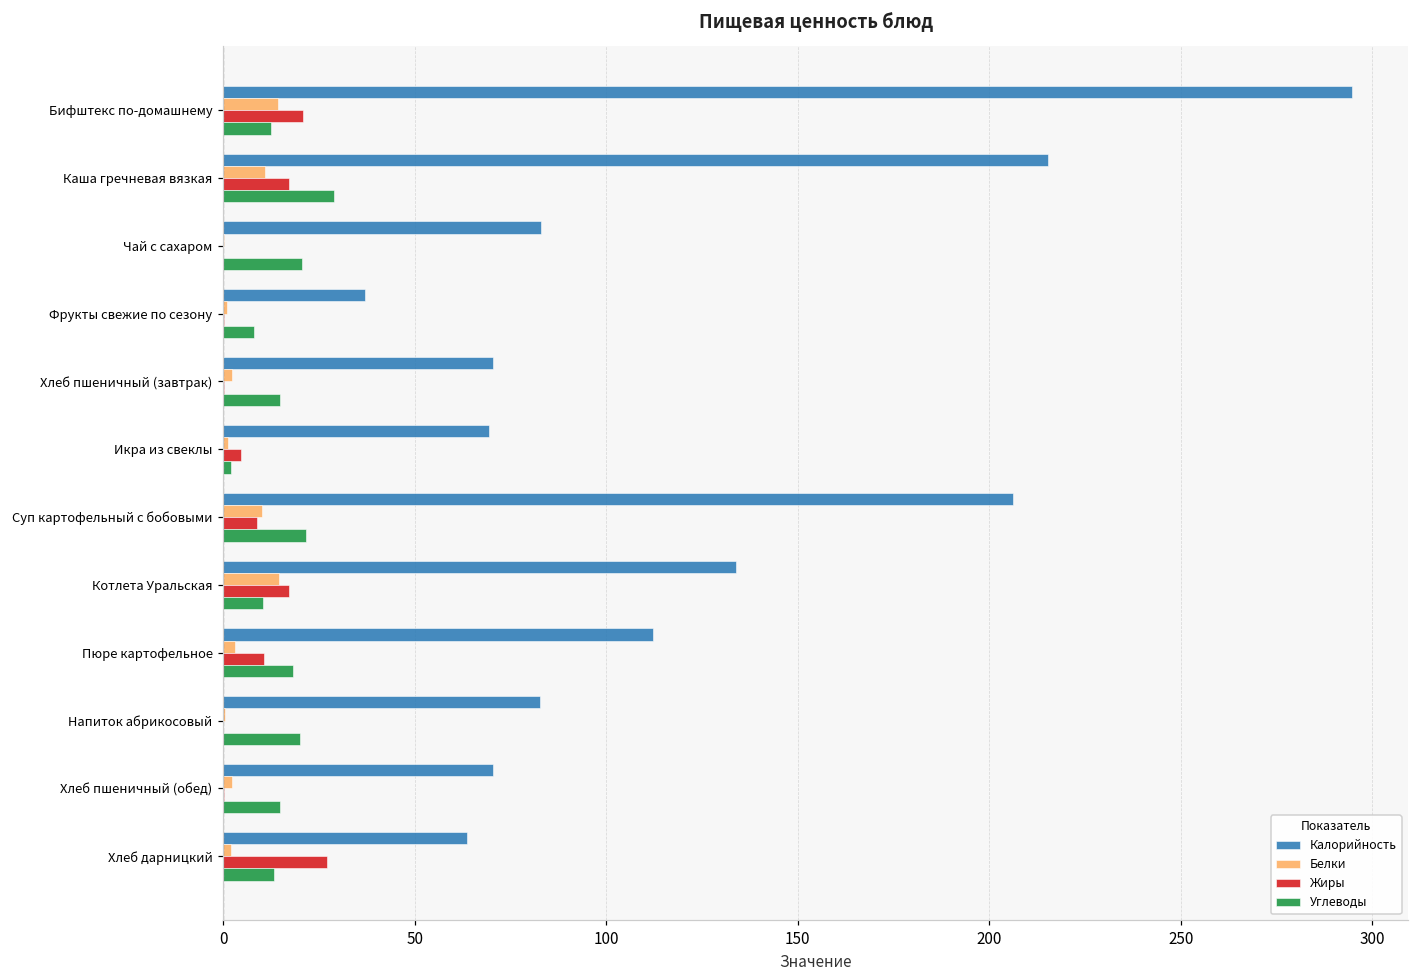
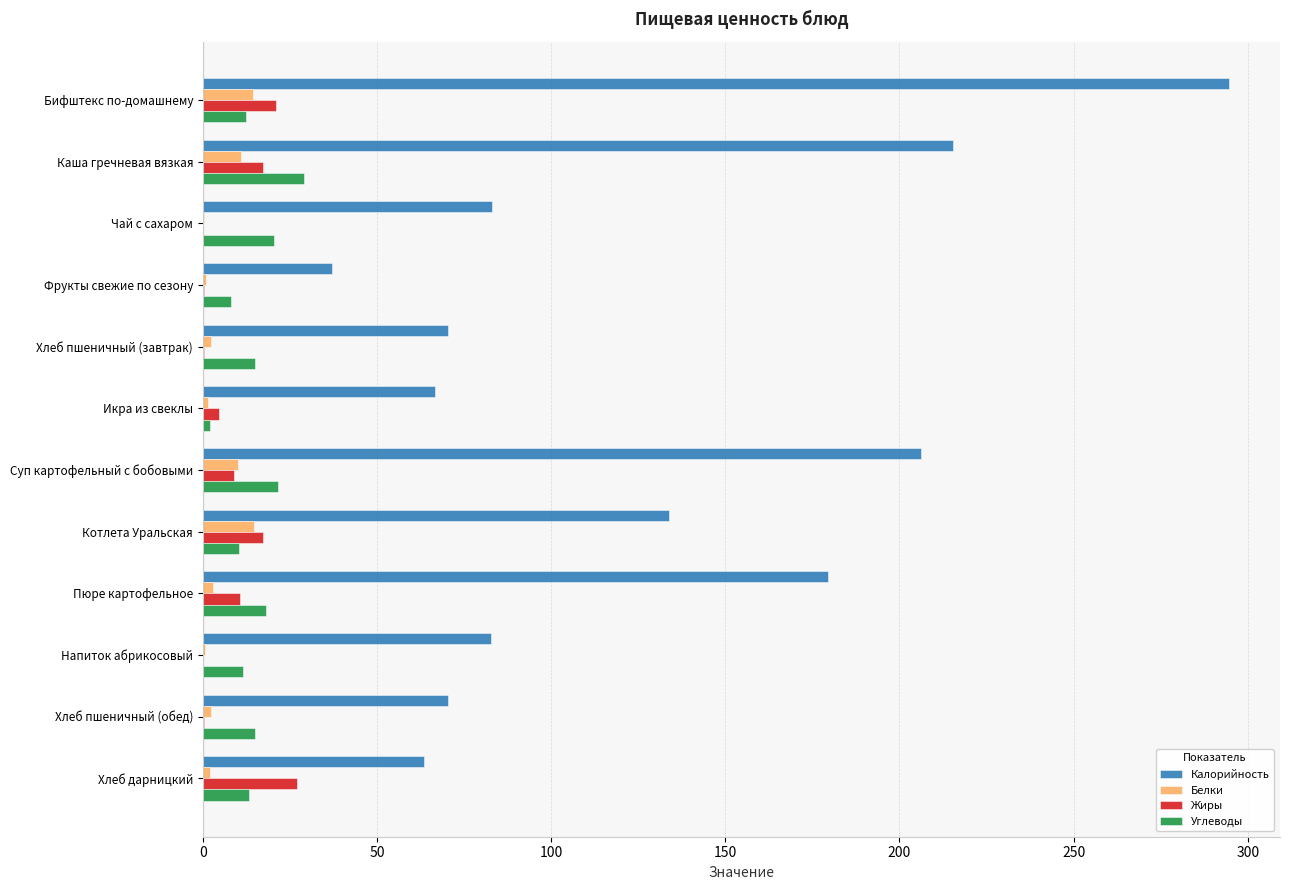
Калорийность, Икра из свеклы: 69 -> 67
Калорийность, Пюре картофельное: 112 -> 179
Углеводы, Напиток абрикосовый: 20 -> 12
